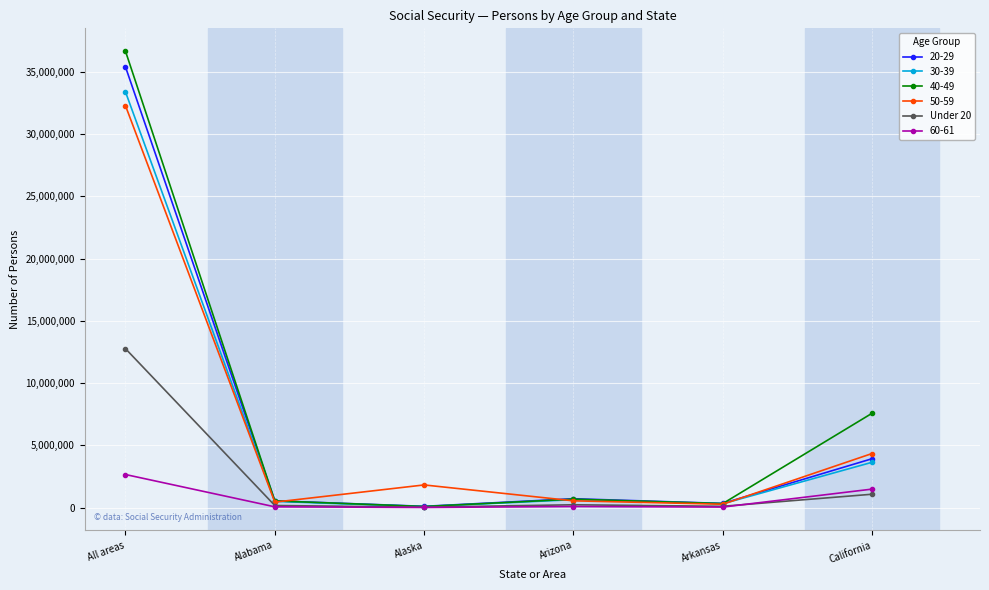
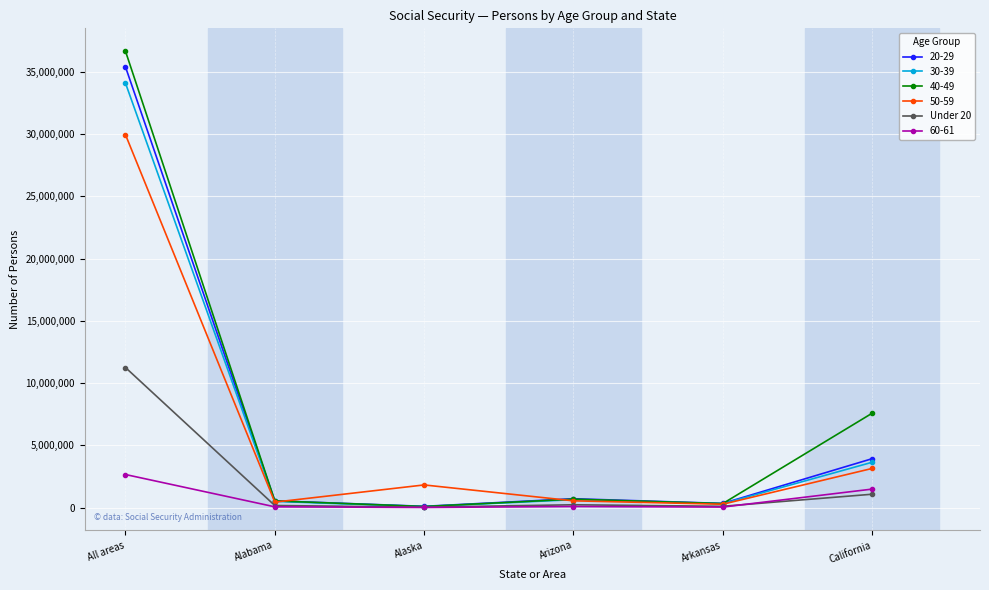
30-39, All areas: 33,400,000 -> 34,100,000
50-59, All areas: 32,300,000 -> 30,000,000
Under 20, All areas: 12,800,000 -> 11,300,000
50-59, California: 4,300,000 -> 3,100,000
